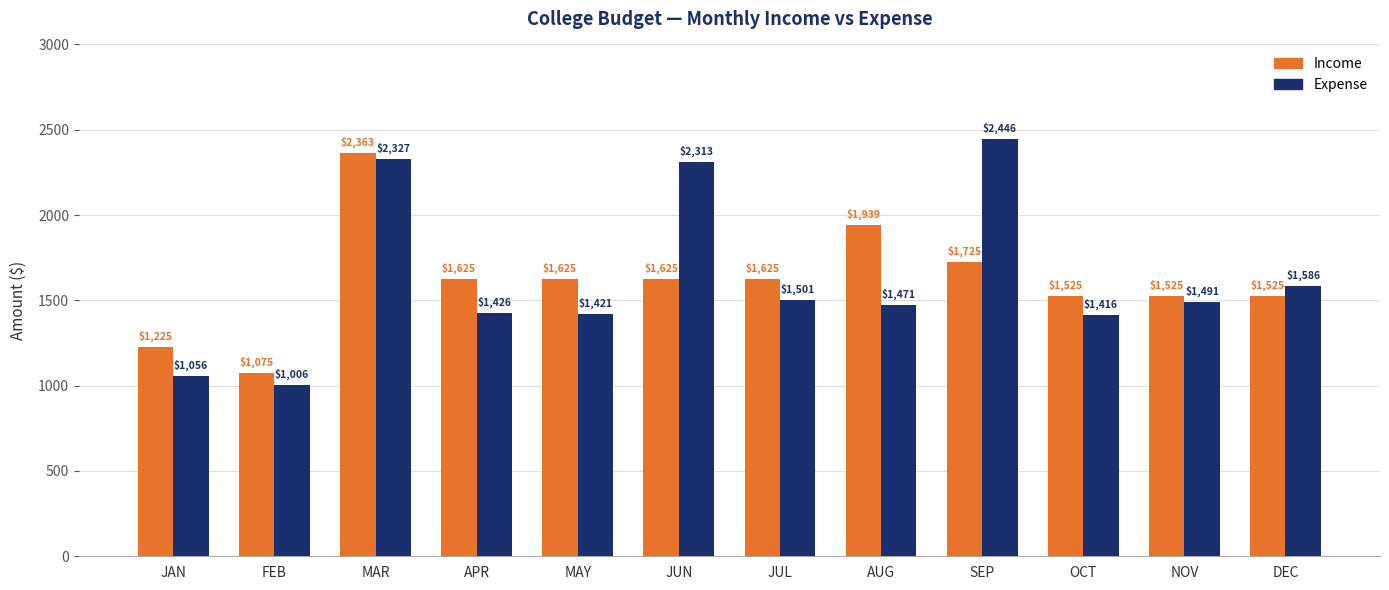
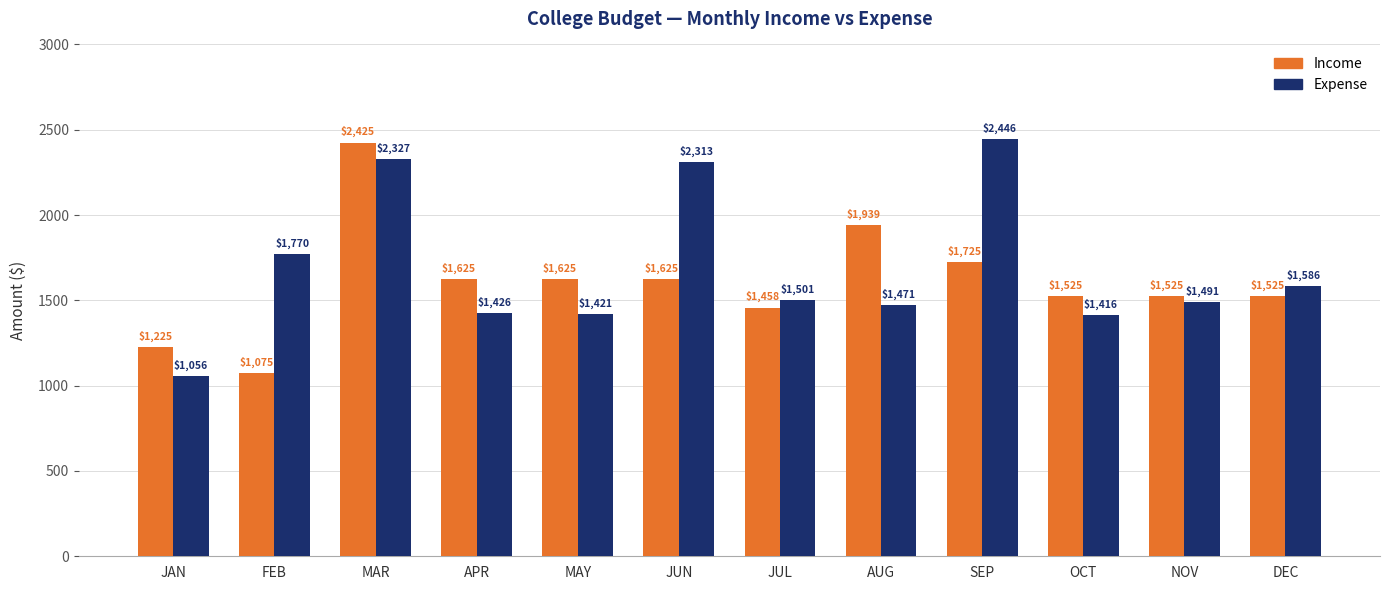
Expense, FEB: $1,006 -> $1,770
Income, MAR: $2,363 -> $2,425
Income, JUL: $1,625 -> $1,458
